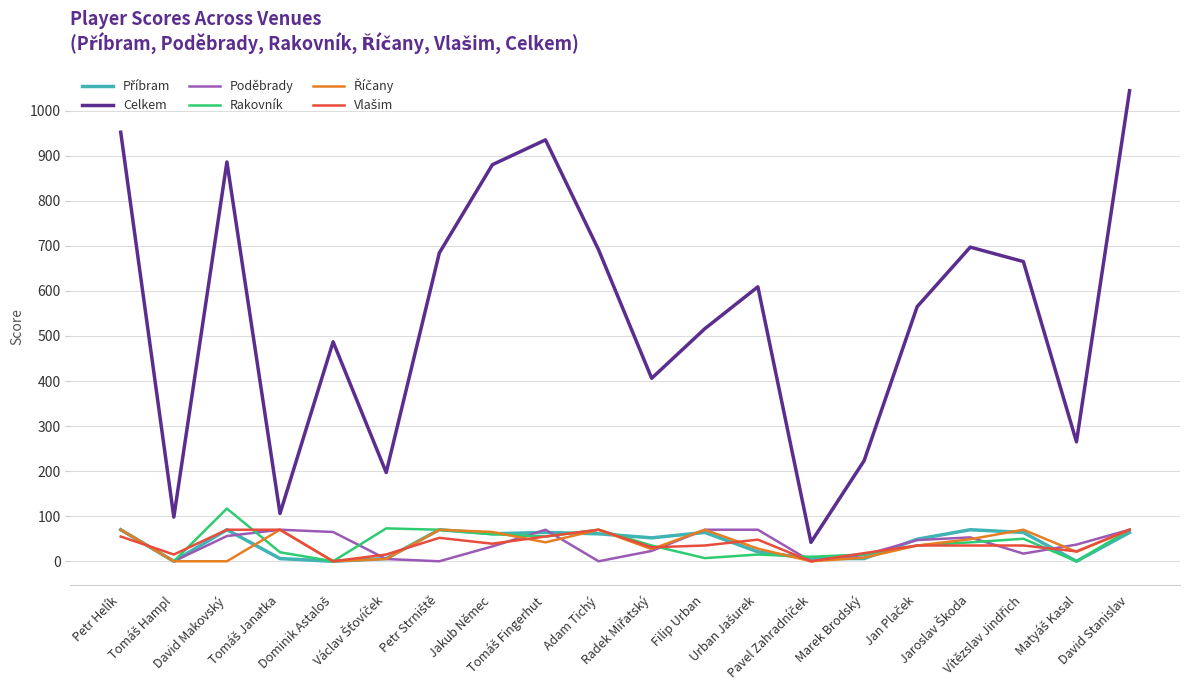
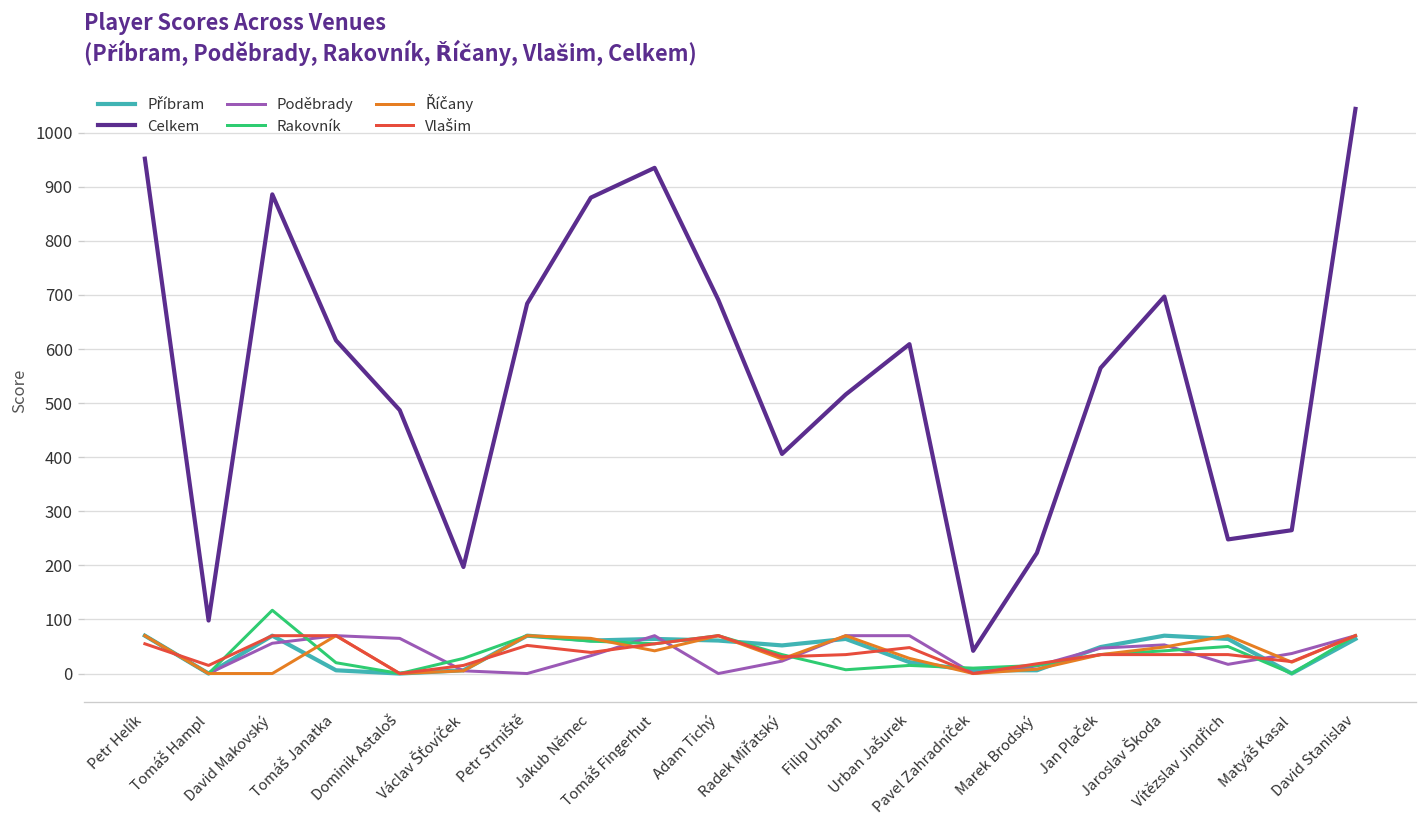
Celkem, Tomáš Janatka: 110 -> 620
Rakovník, Václav Šťovíček: 70 -> 30
Celkem, Vítězslav Jindřich: 670 -> 250
